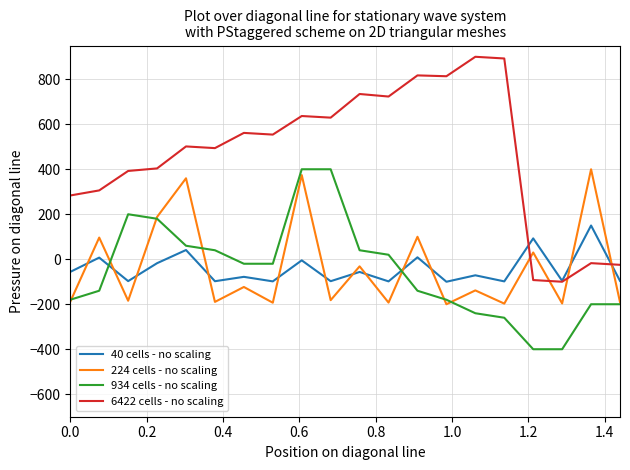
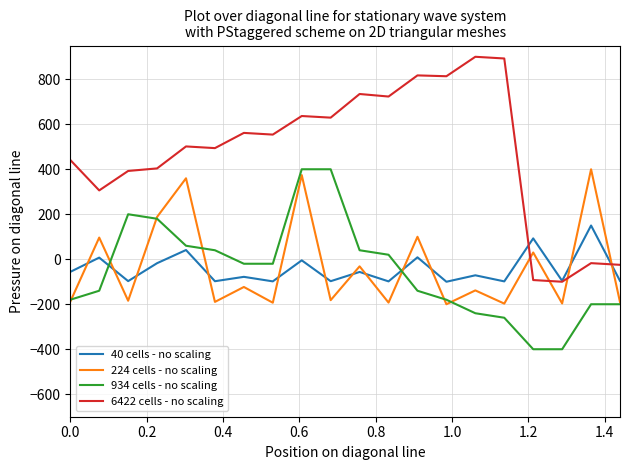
6422 cells - no scaling, 0.0: 280 -> 440
